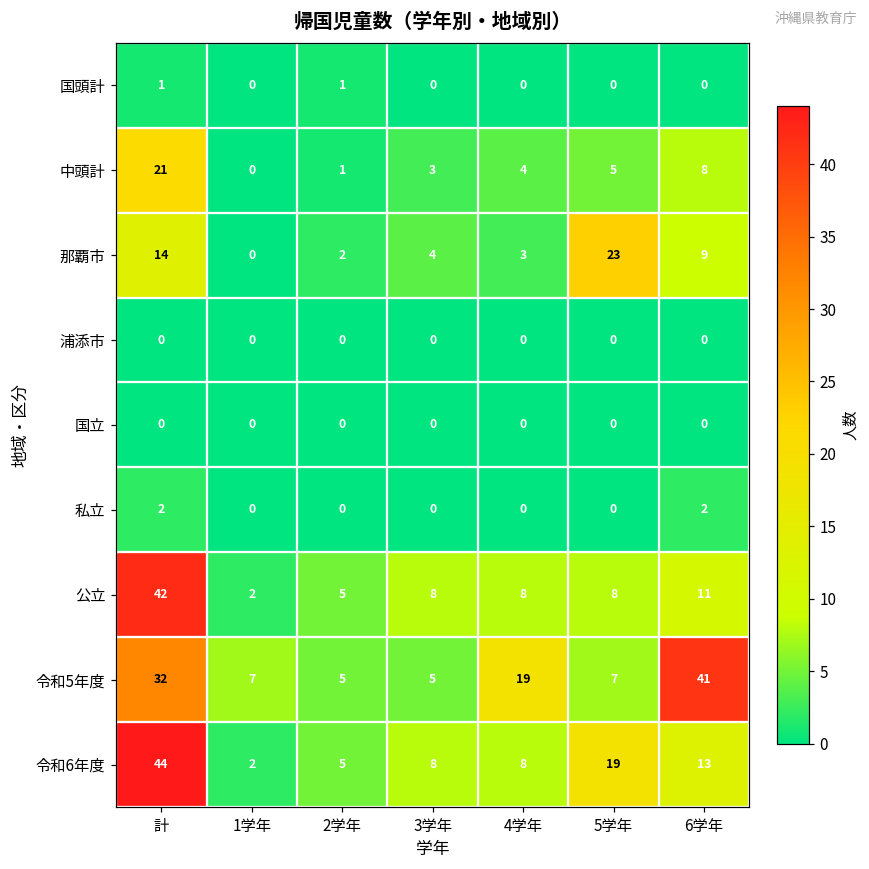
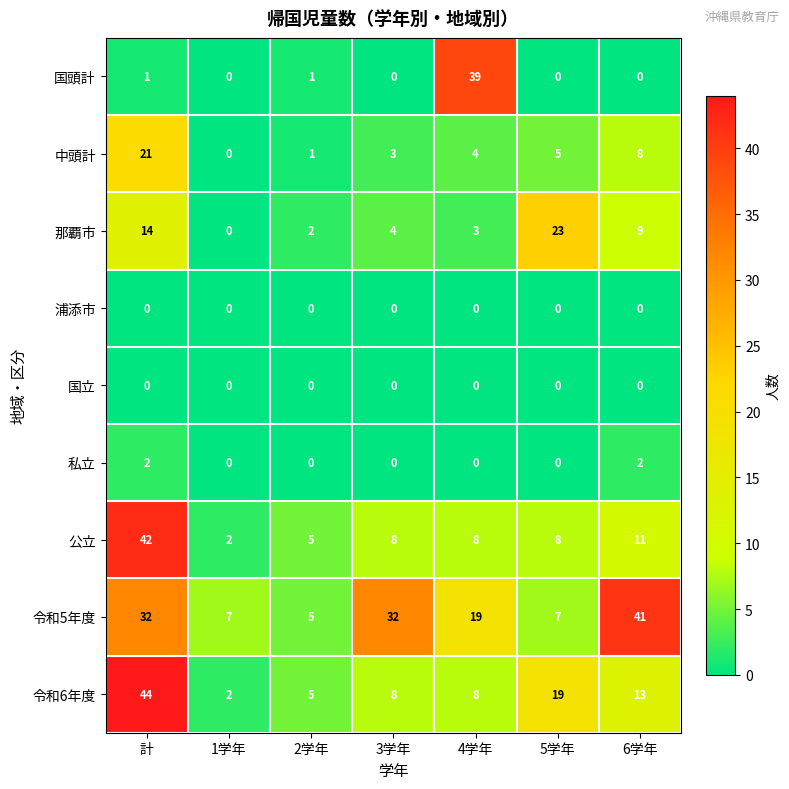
国頭計, 4学年: 0 -> 39
令和5年度, 3学年: 5 -> 32
